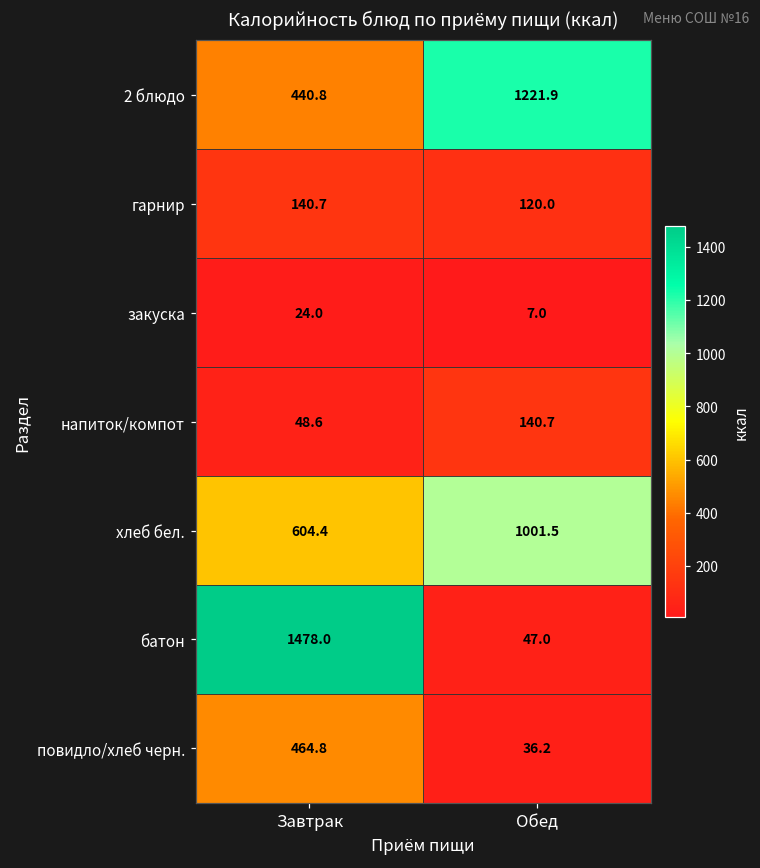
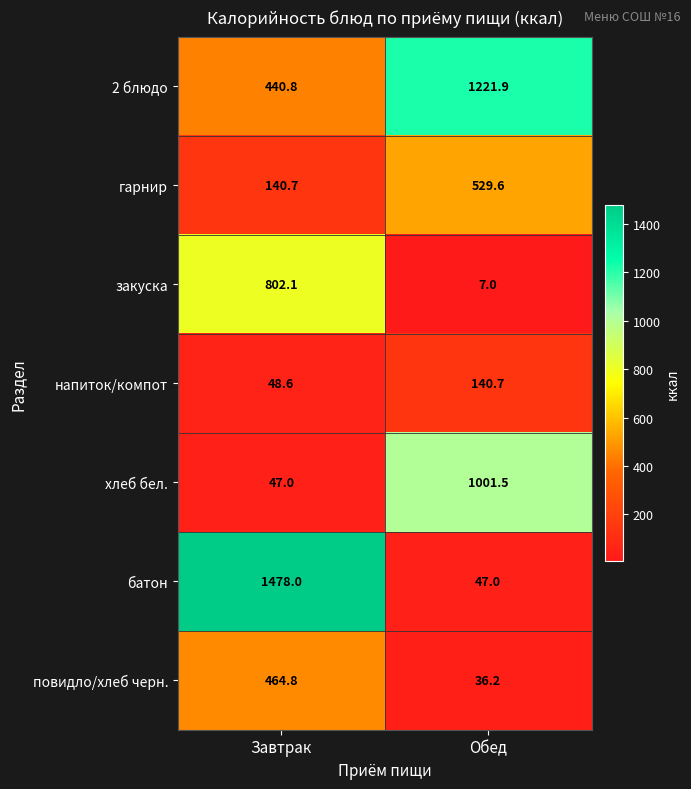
гарнир, Обед: 120.0 -> 529.6
закуска, Завтрак: 24.0 -> 802.1
хлеб бел., Завтрак: 604.4 -> 47.0
